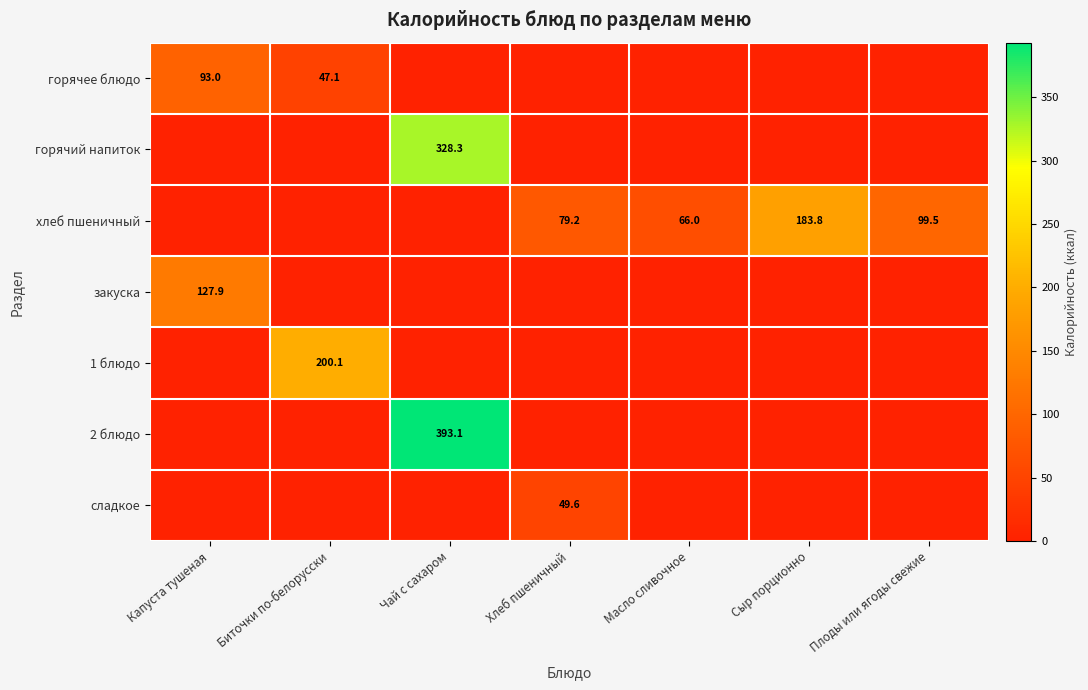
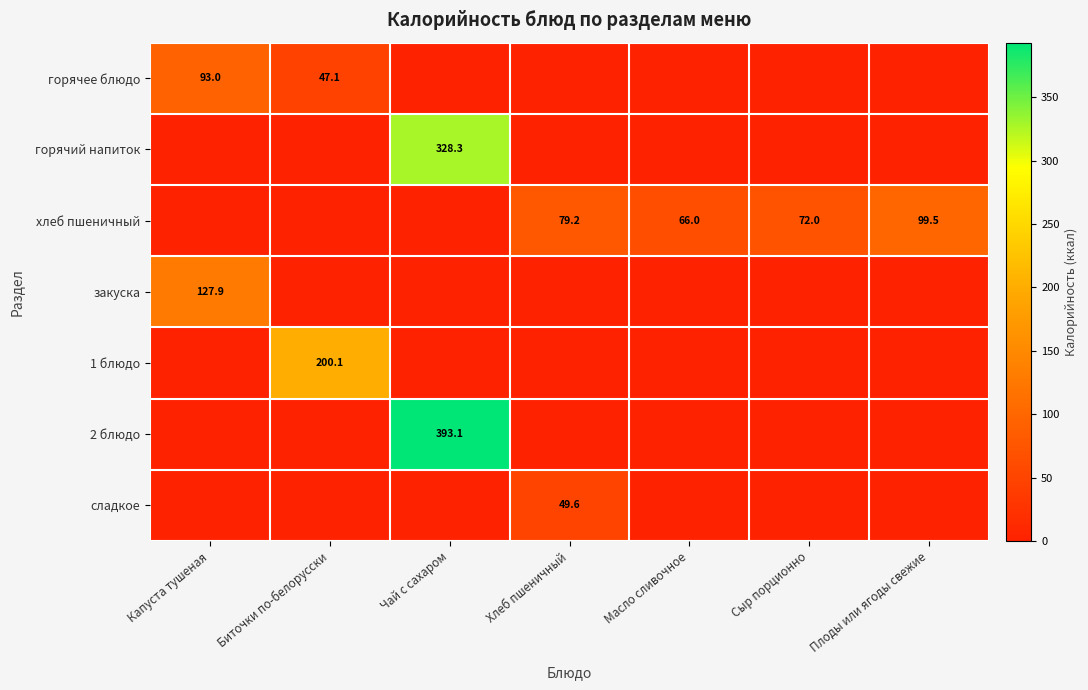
хлеб пшеничный, Сыр порционно: 183.8 -> 72.0
